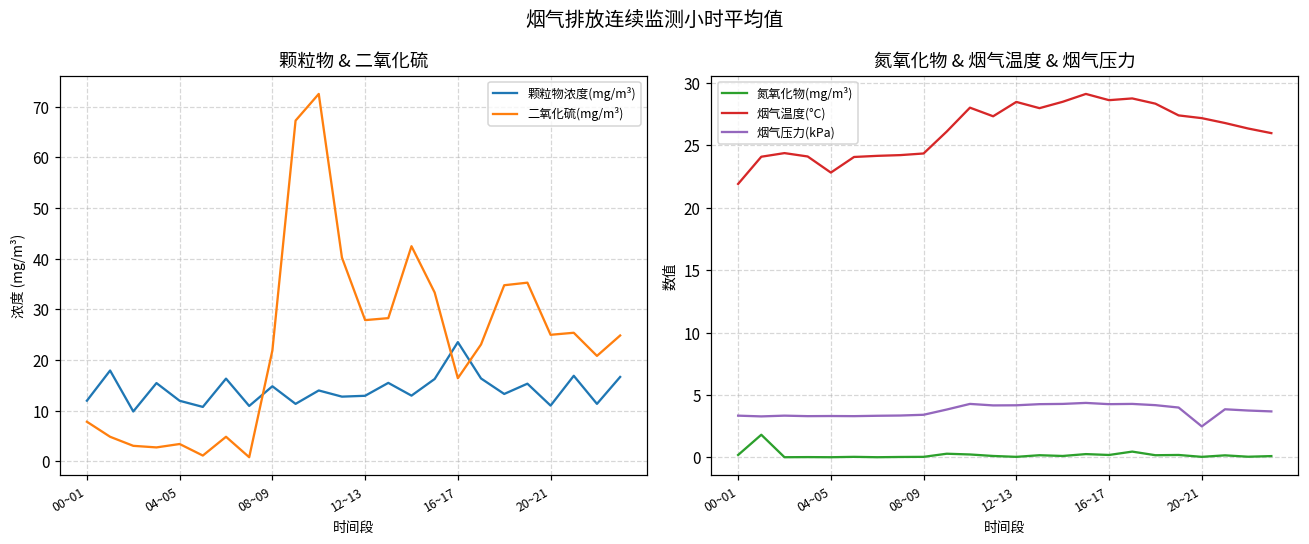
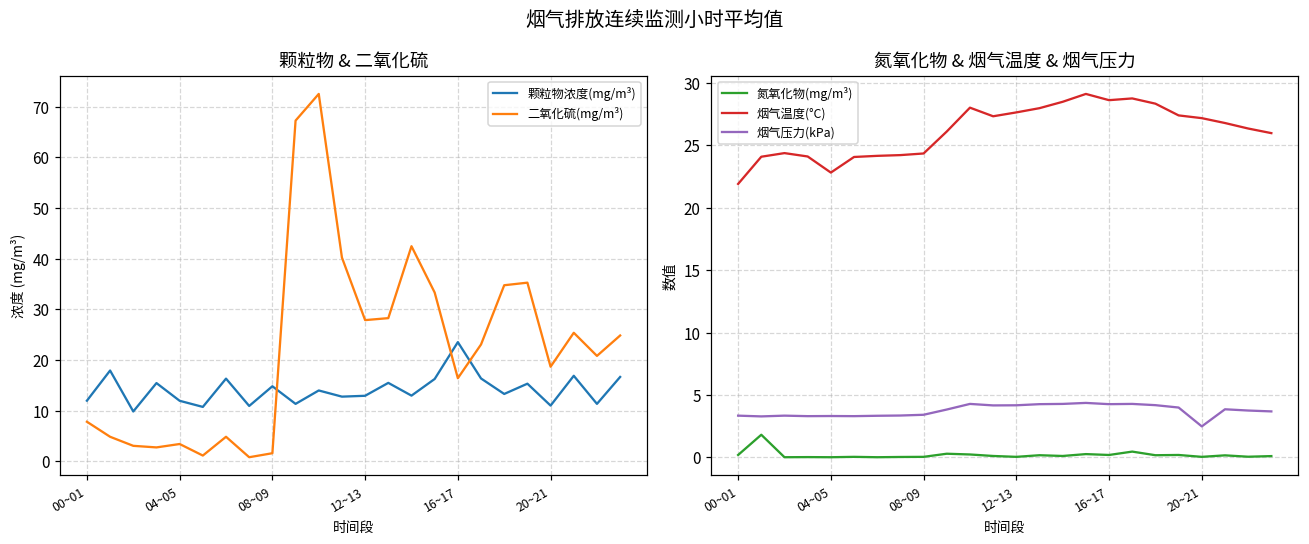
颗粒物 & 二氧化硫, 二氧化硫(mg/m³), 08~09: 22 -> 2
颗粒物 & 二氧化硫, 二氧化硫(mg/m³), 20~21: 25 -> 19
氮氧化物 & 烟气温度 & 烟气压力, 烟气温度(°C), 12~13: 28.5 -> 27.6
